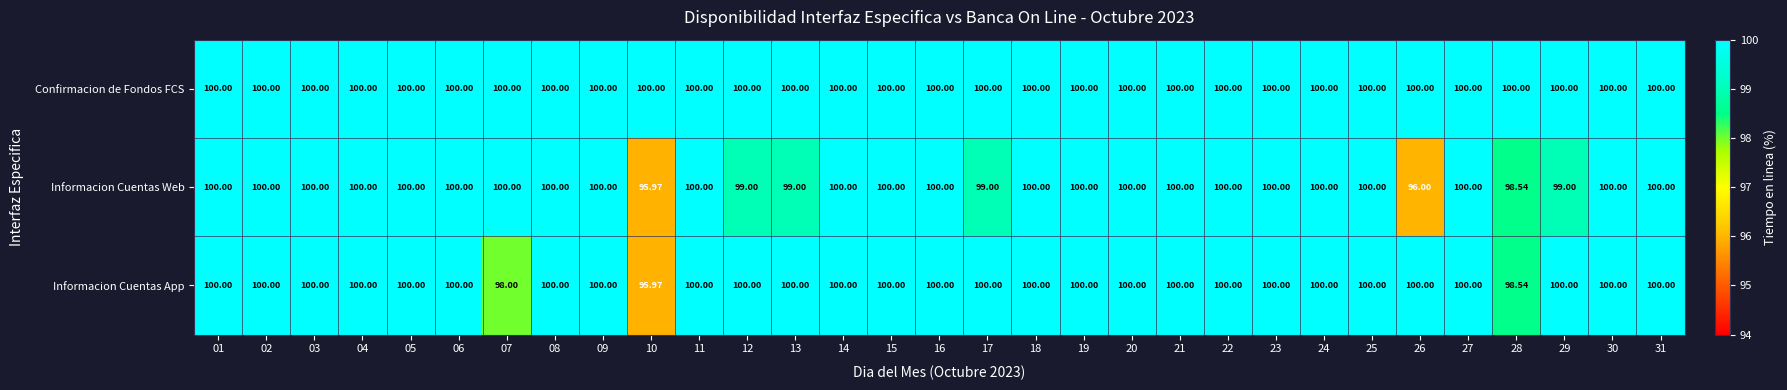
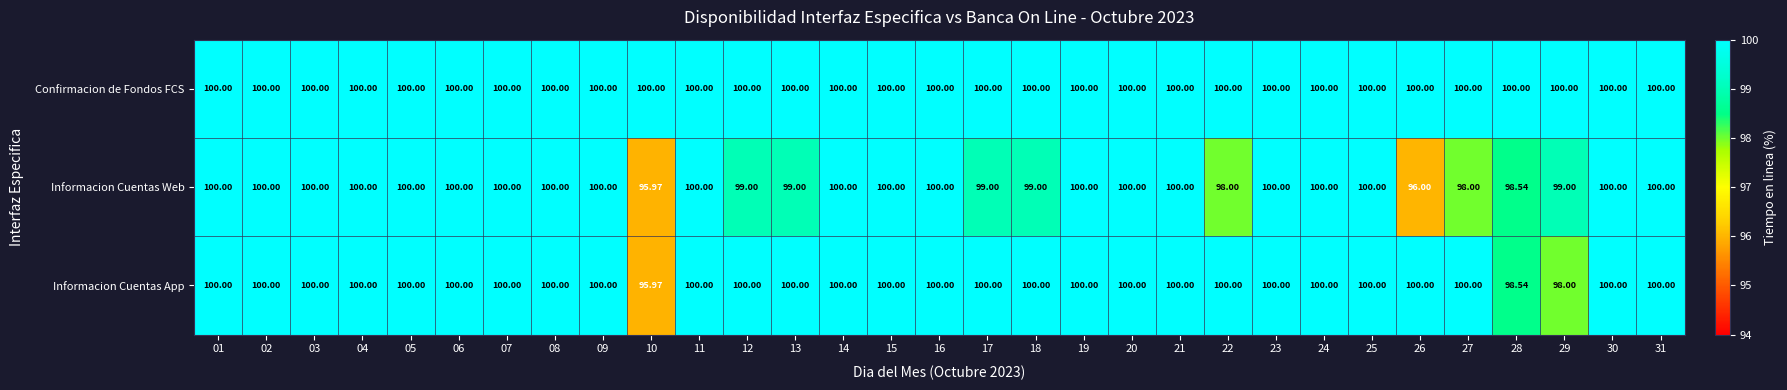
Informacion Cuentas Web, 18: 100.00 -> 99.00
Informacion Cuentas Web, 22: 100.00 -> 98.00
Informacion Cuentas Web, 27: 100.00 -> 98.00
Informacion Cuentas App, 07: 98.00 -> 100.00
Informacion Cuentas App, 29: 100.00 -> 98.00
